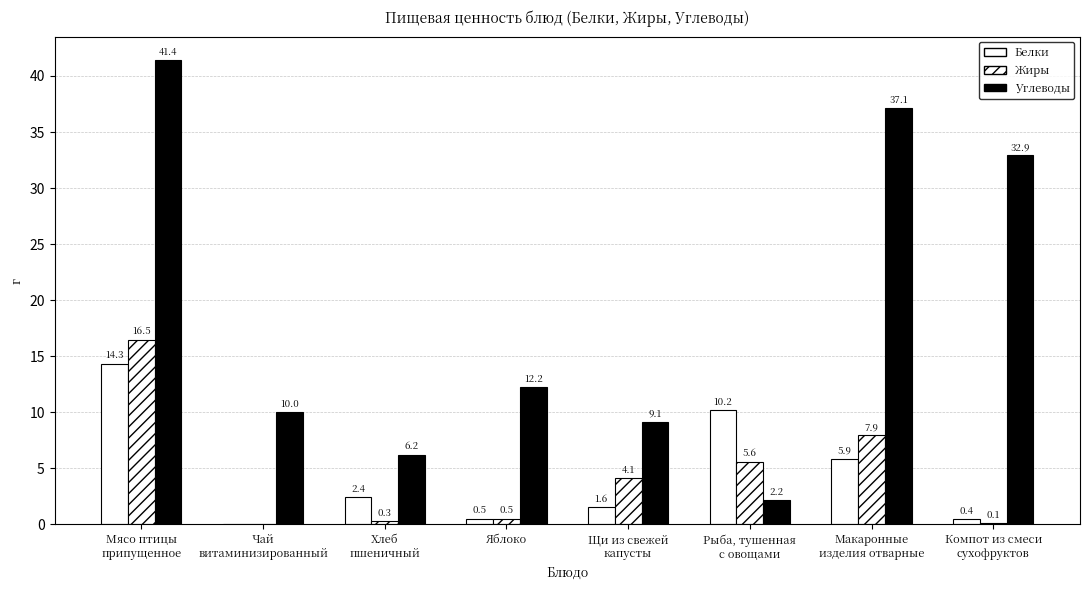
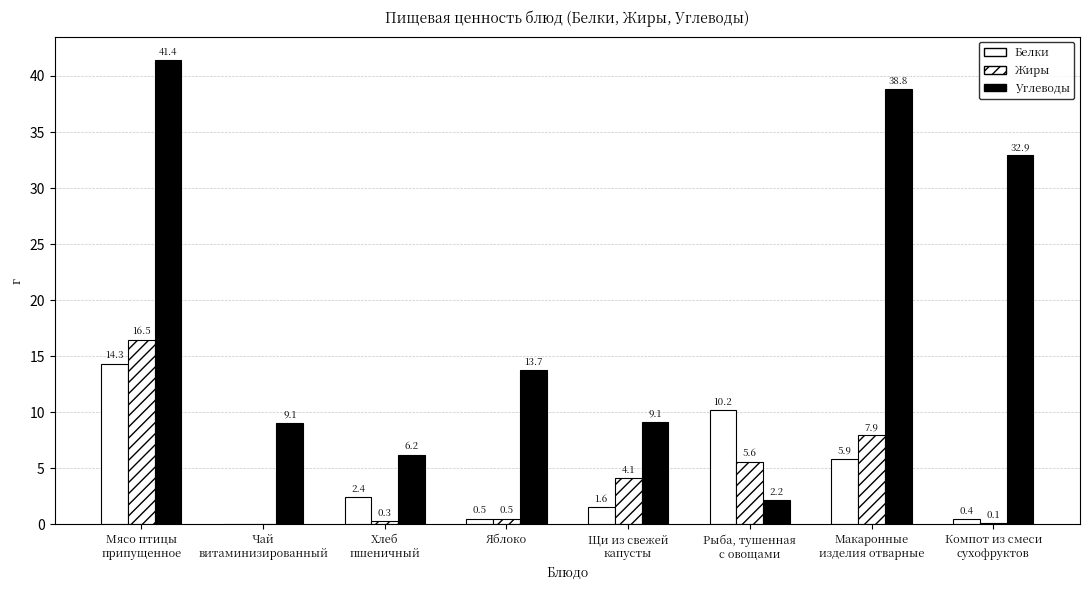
Углеводы, Чай витаминизированный: 10.0 -> 9.1
Углеводы, Яблоко: 12.2 -> 13.7
Углеводы, Макаронные изделия отварные: 37.1 -> 38.8
